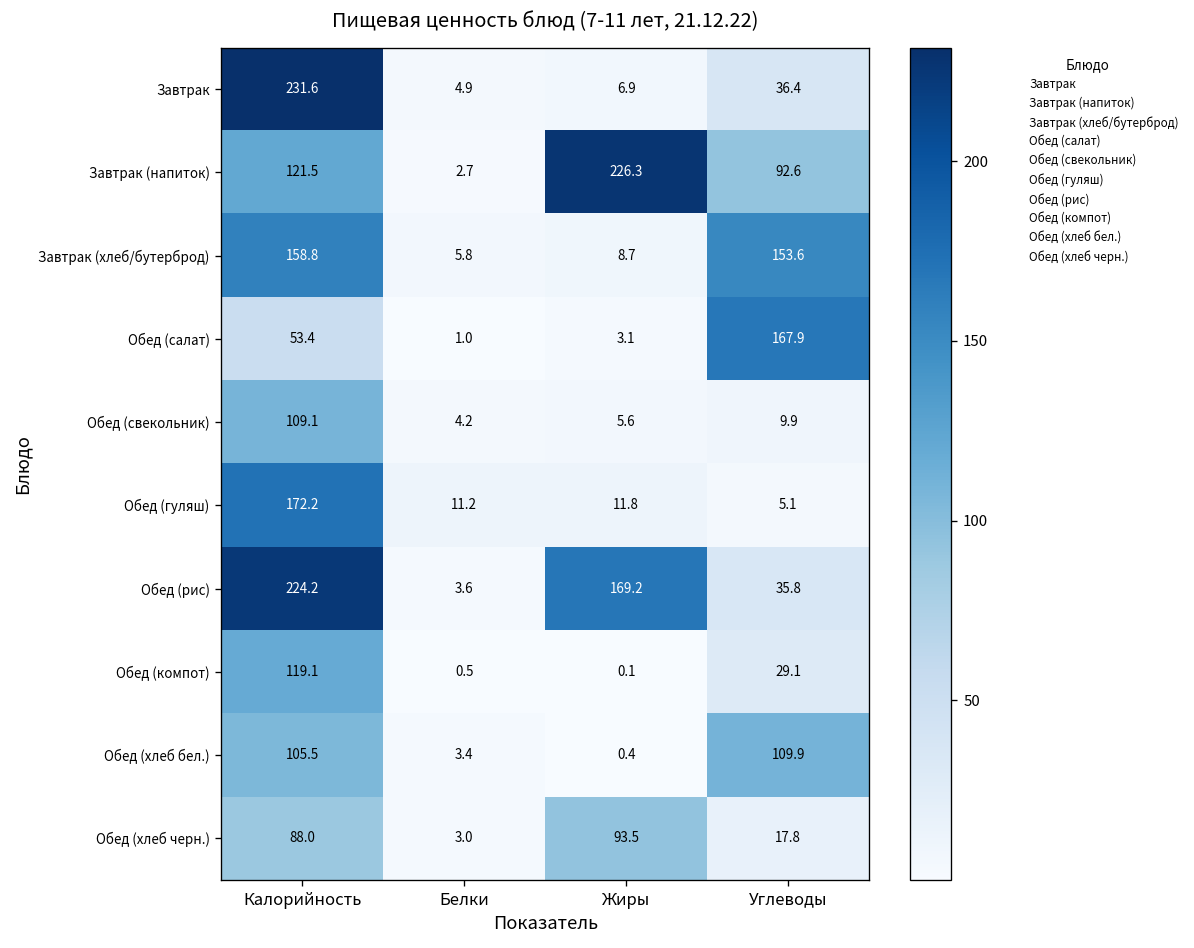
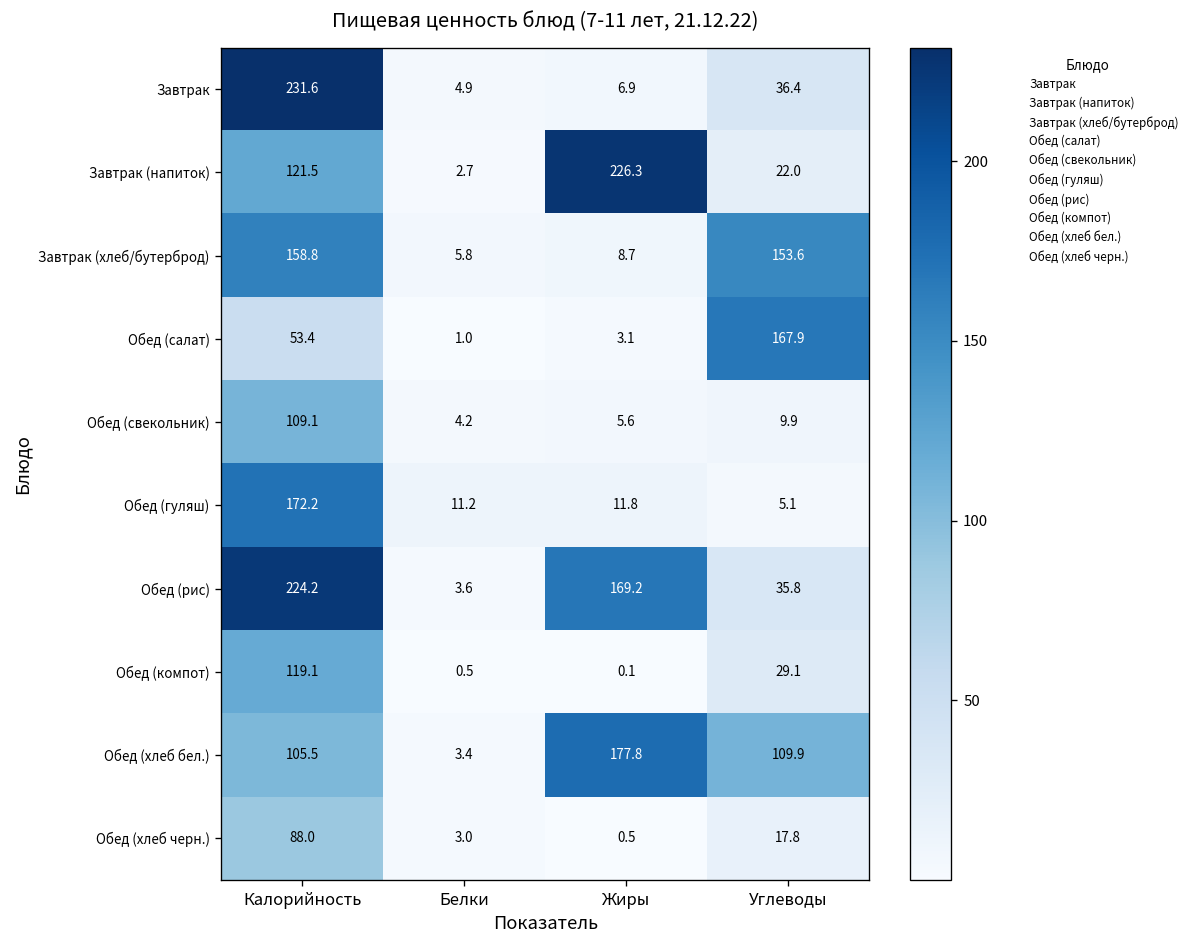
Завтрак (напиток), Углеводы: 92.6 -> 22.0
Обед (хлеб бел.), Жиры: 0.4 -> 177.8
Обед (хлеб черн.), Жиры: 93.5 -> 0.5
